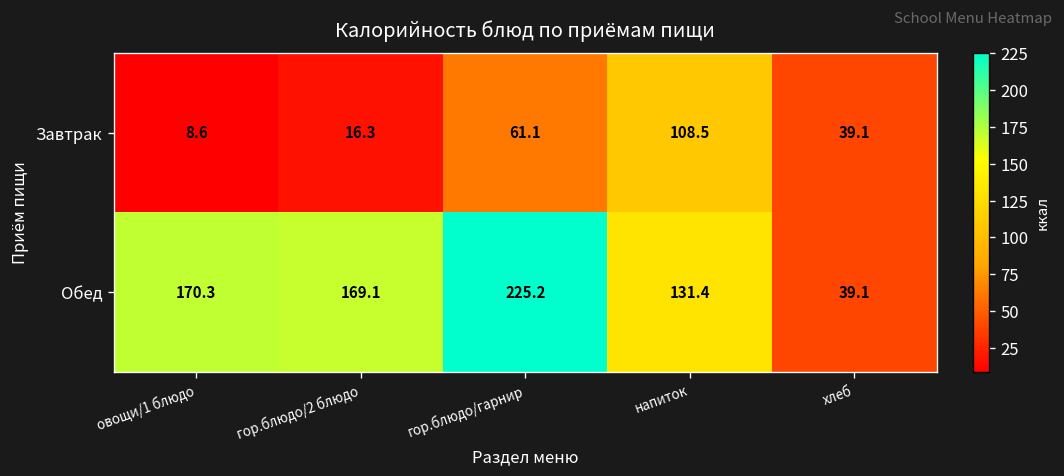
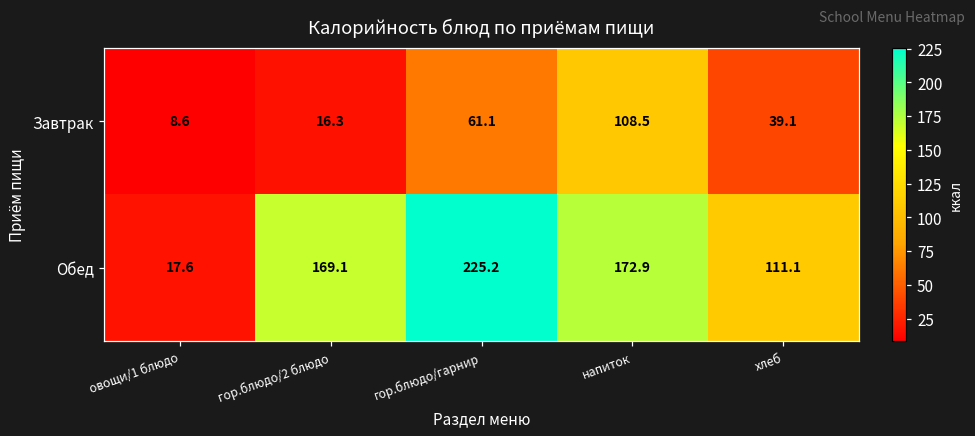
Обед, овощи/1 блюдо: 170.3 -> 17.6
Обед, напиток: 131.4 -> 172.9
Обед, хлеб: 39.1 -> 111.1
